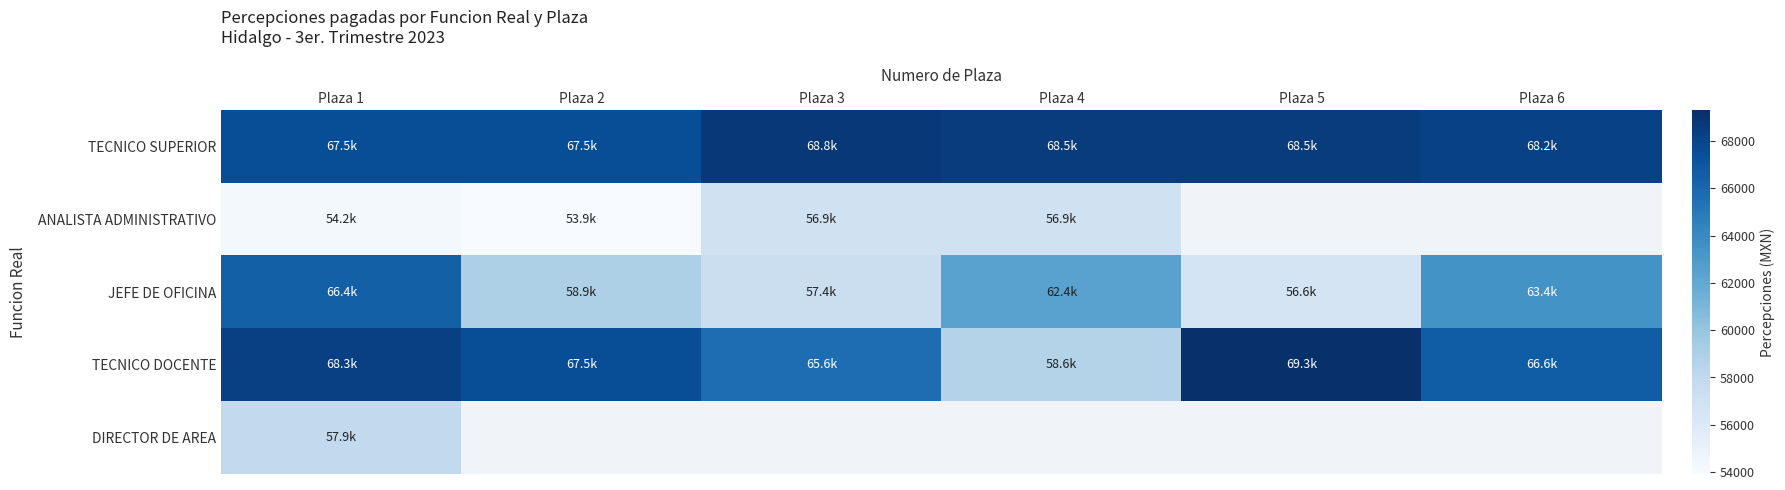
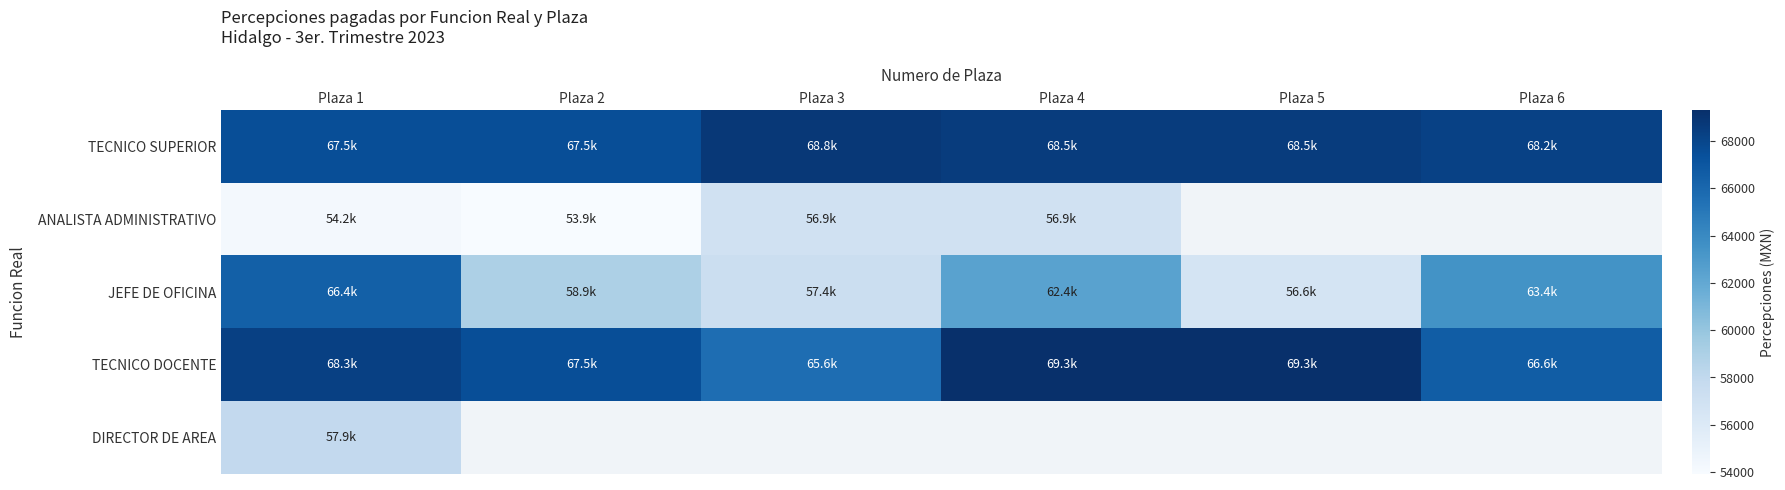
TECNICO DOCENTE, Plaza 4: 58.6k -> 69.3k
